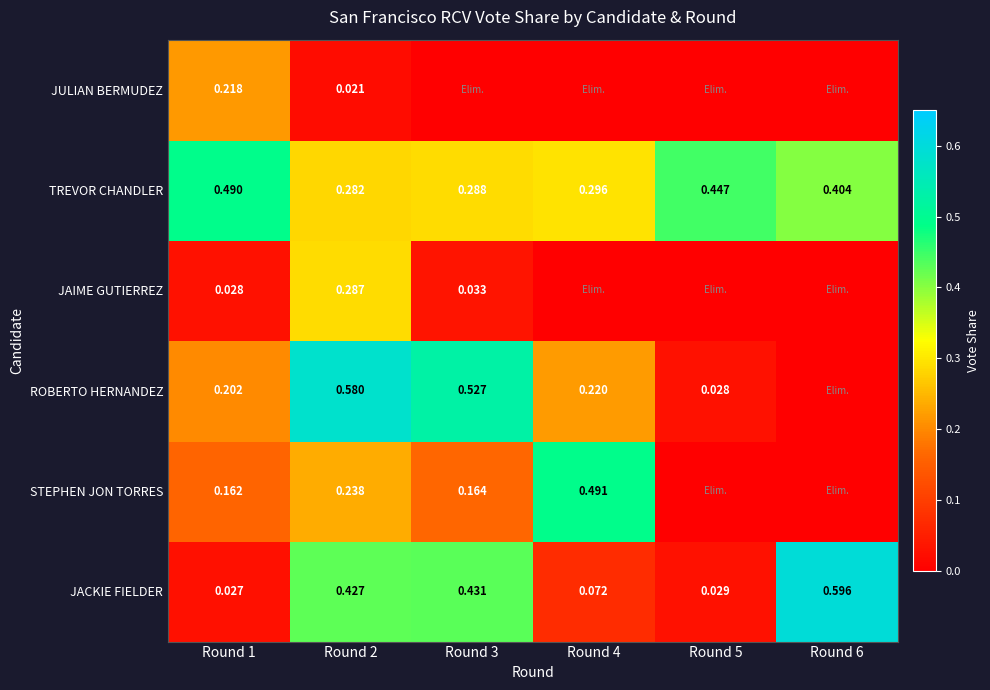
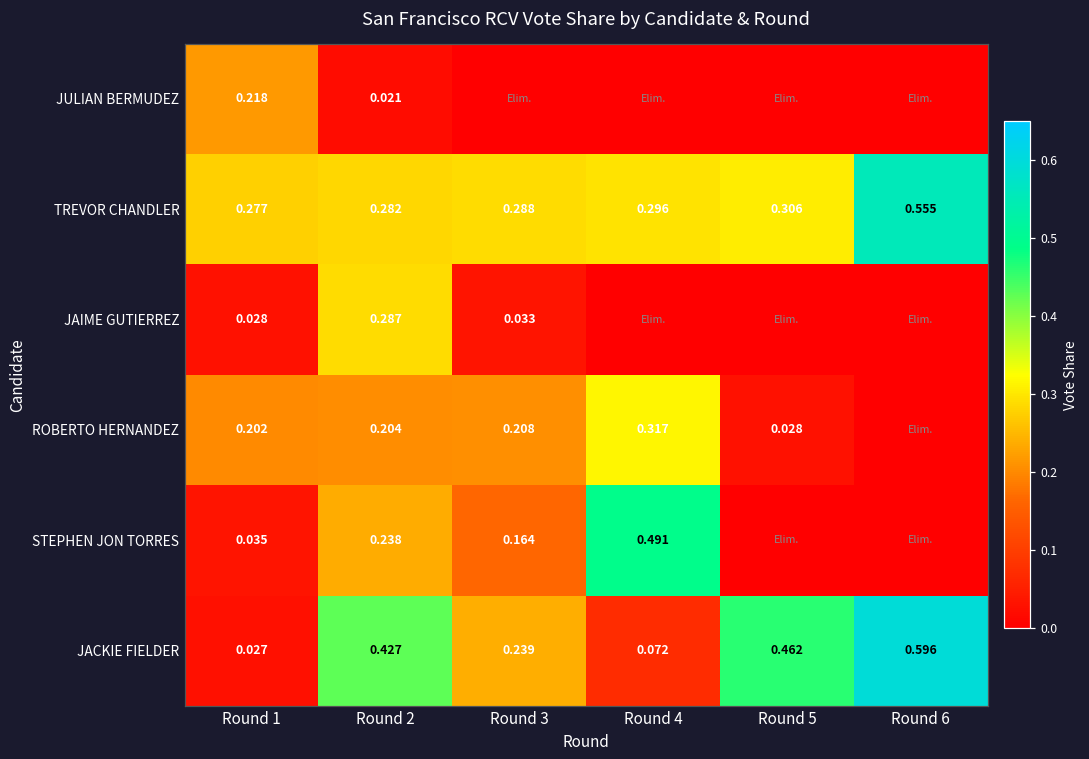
TREVOR CHANDLER, Round 1: 0.490 -> 0.277
TREVOR CHANDLER, Round 5: 0.447 -> 0.306
TREVOR CHANDLER, Round 6: 0.404 -> 0.555
ROBERTO HERNANDEZ, Round 2: 0.580 -> 0.204
ROBERTO HERNANDEZ, Round 3: 0.527 -> 0.208
ROBERTO HERNANDEZ, Round 4: 0.220 -> 0.317
STEPHEN JON TORRES, Round 1: 0.162 -> 0.035
JACKIE FIELDER, Round 3: 0.431 -> 0.239
JACKIE FIELDER, Round 5: 0.029 -> 0.462
